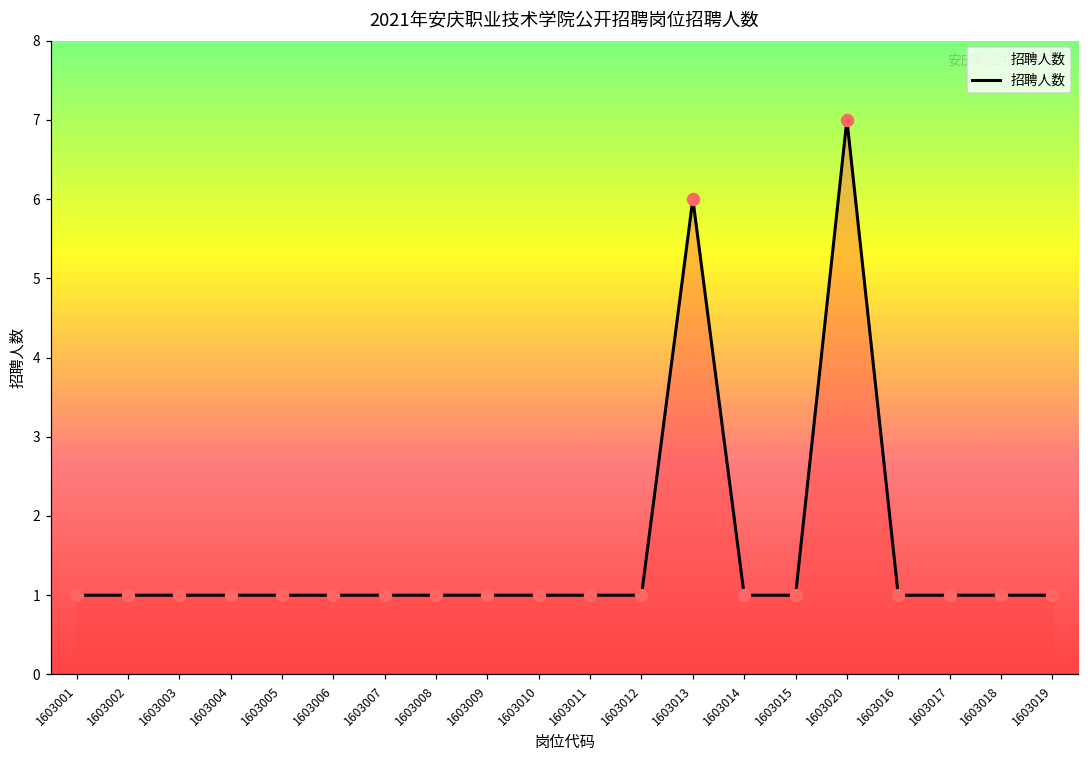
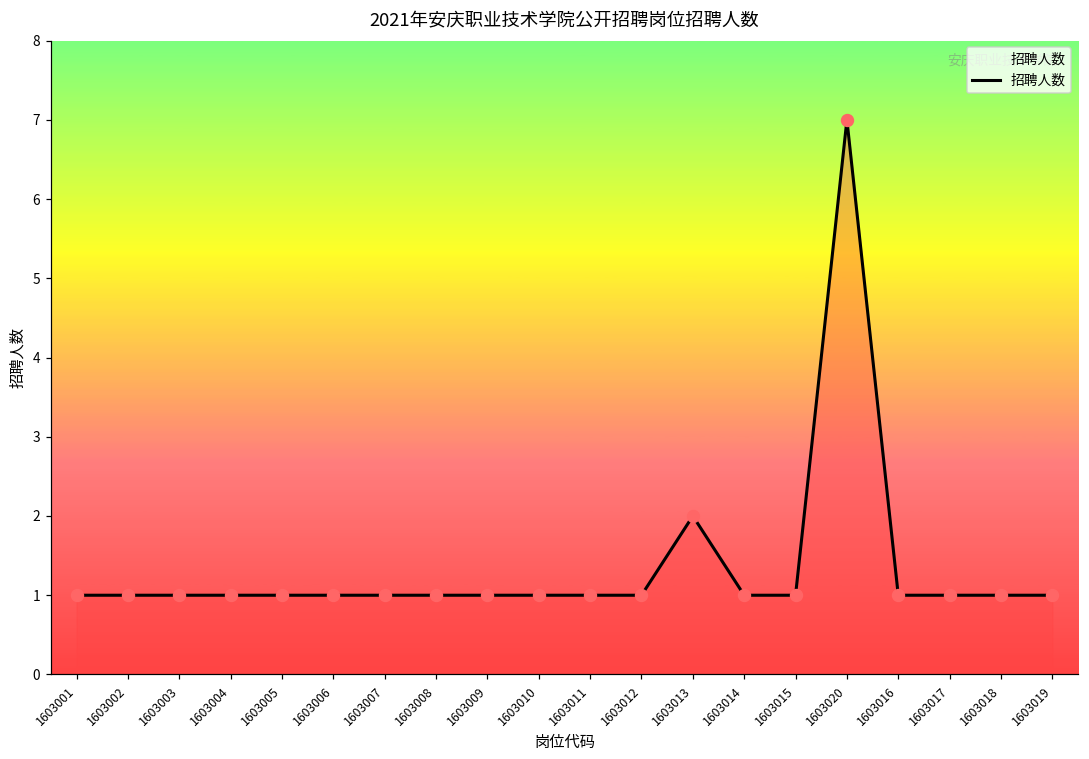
1603013: 6 -> 2
